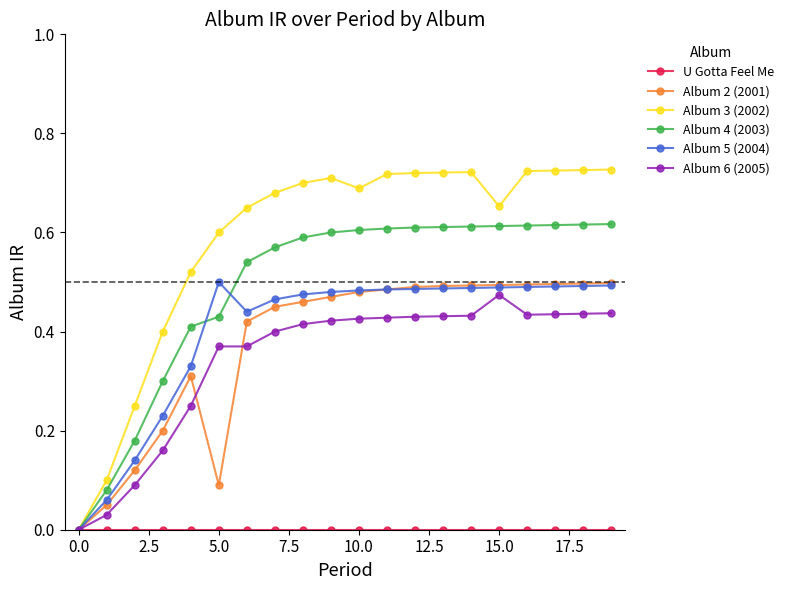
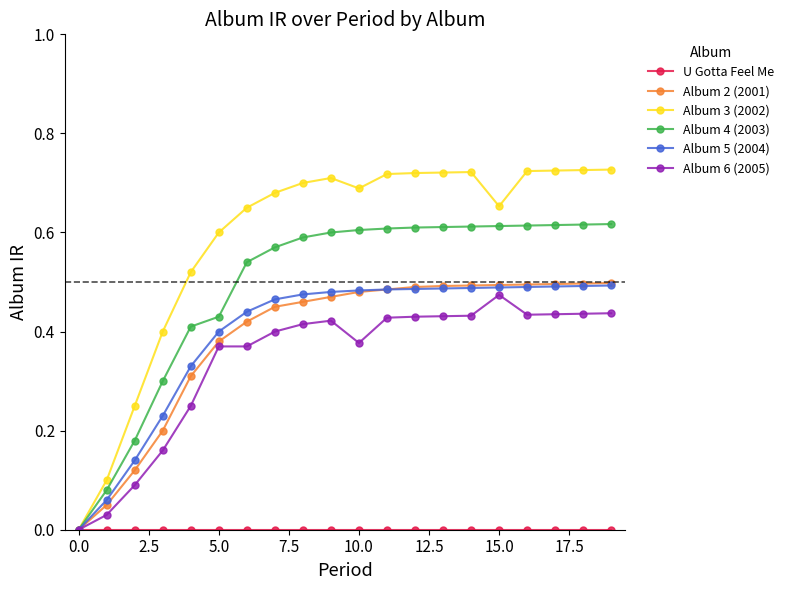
Album 2 (2001), 5.0: 0.09 -> 0.38
Album 5 (2004), 5.0: 0.5 -> 0.4
Album 6 (2005), 10.0: 0.43 -> 0.38
